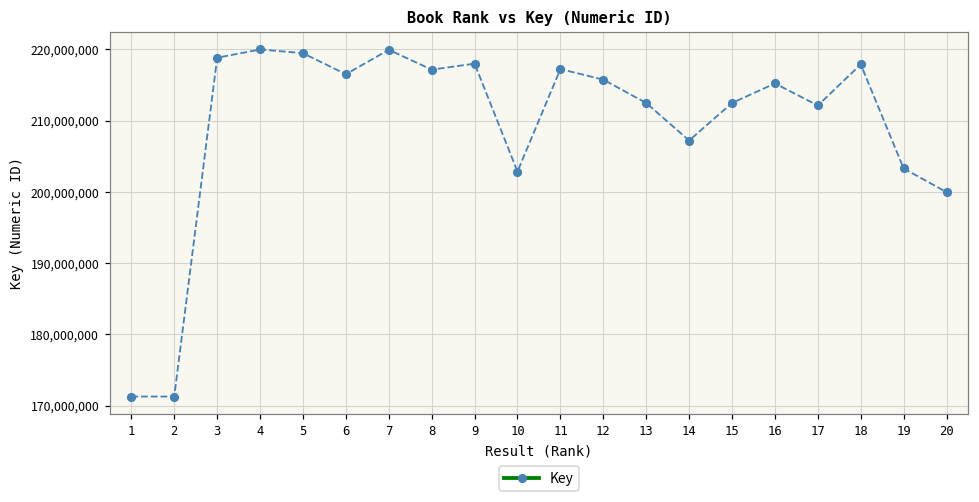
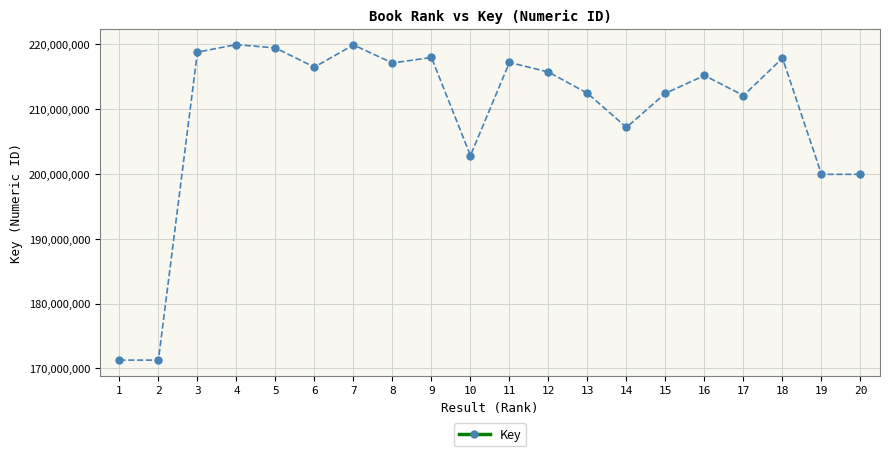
19: 203,000,000 -> 200,000,000
